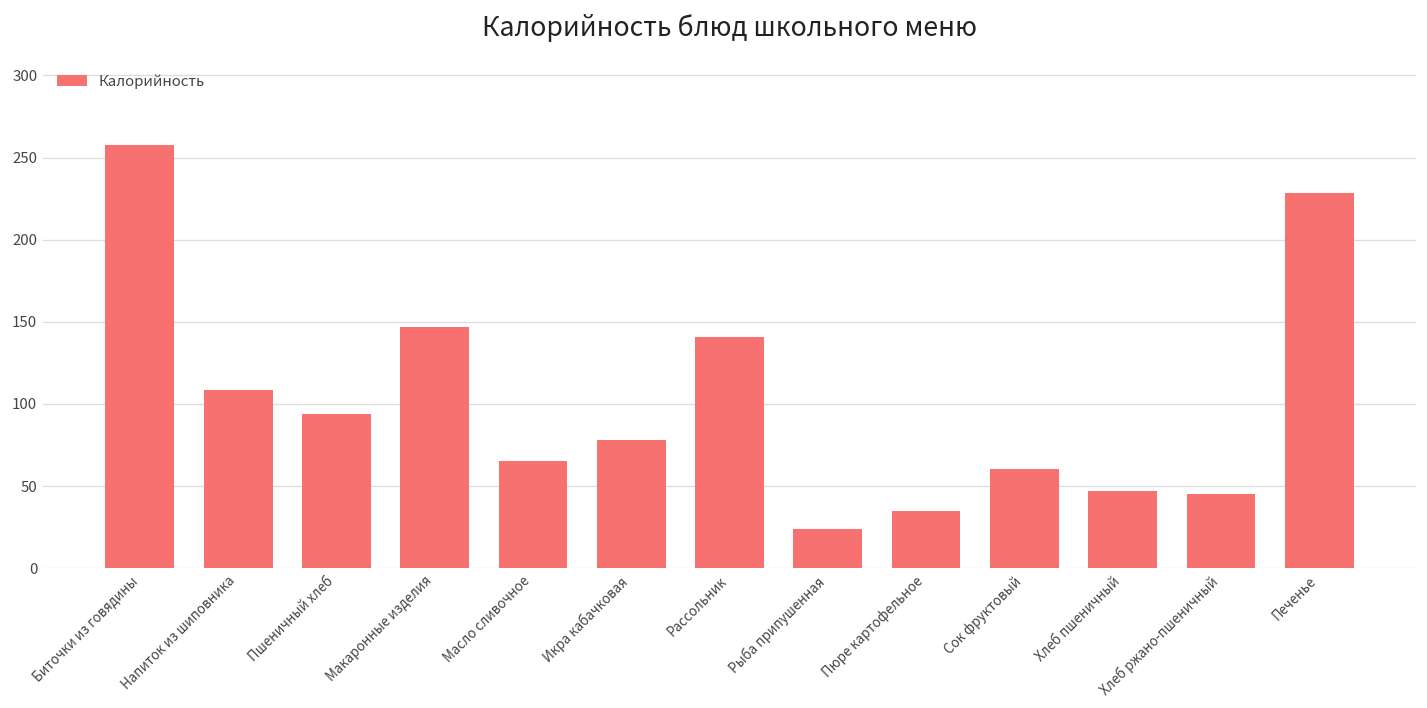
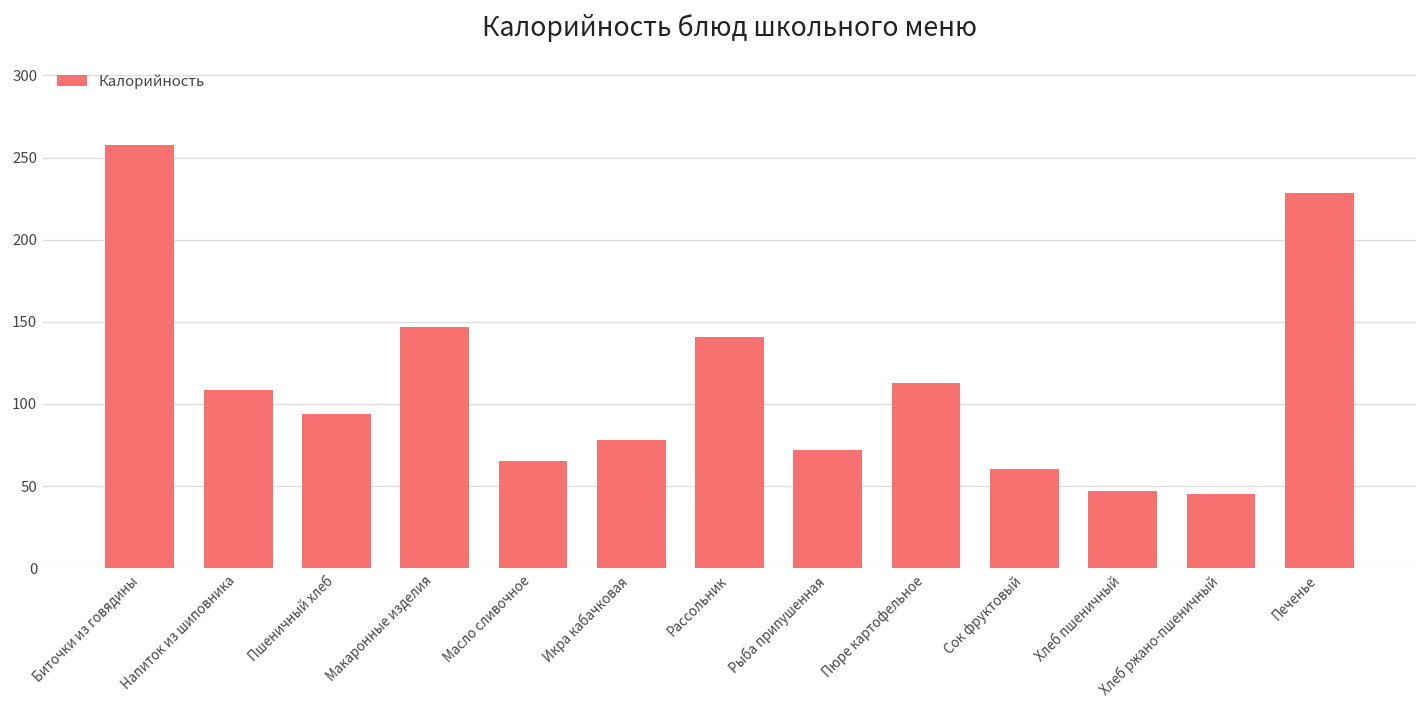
Рыба припушенная: 24 -> 72
Пюре картофельное: 35 -> 113
